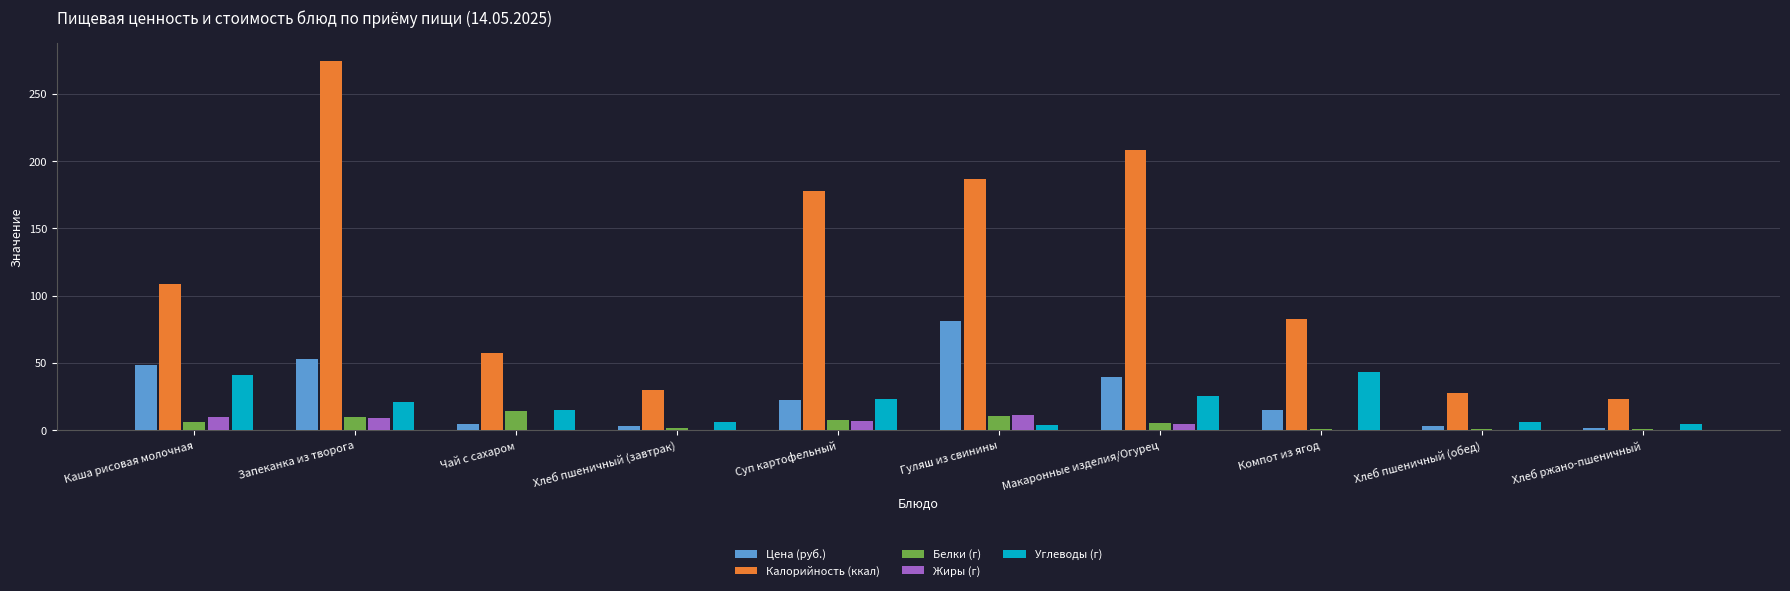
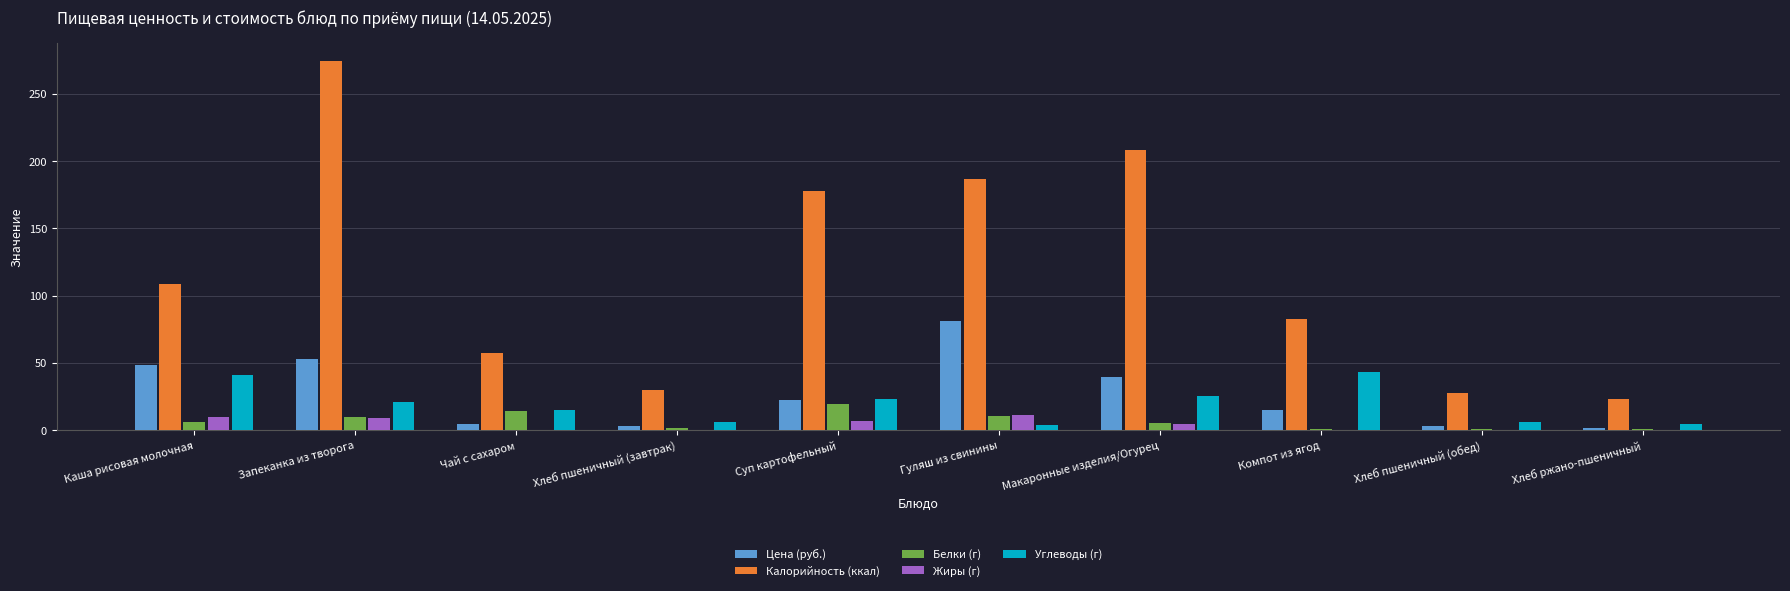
Белки (г), Суп картофельный: 8 -> 19
